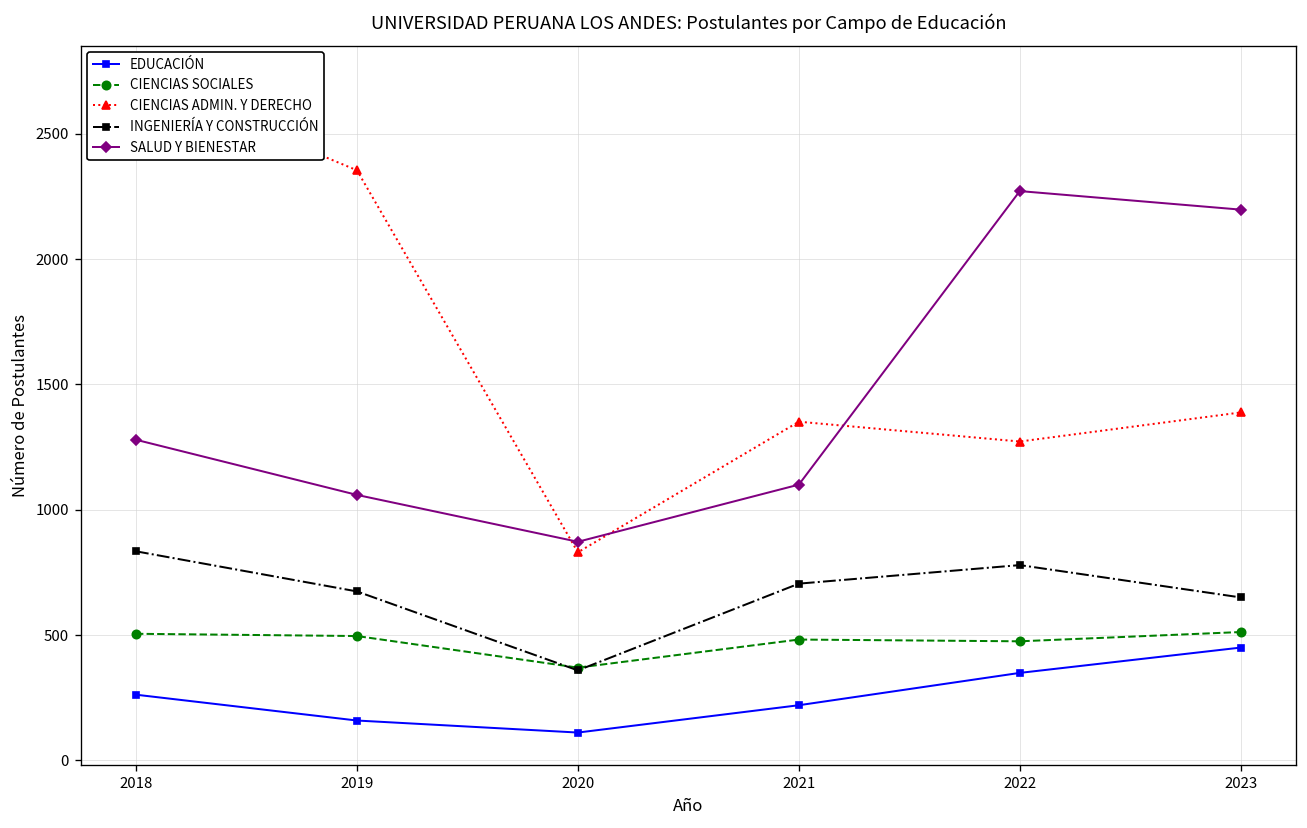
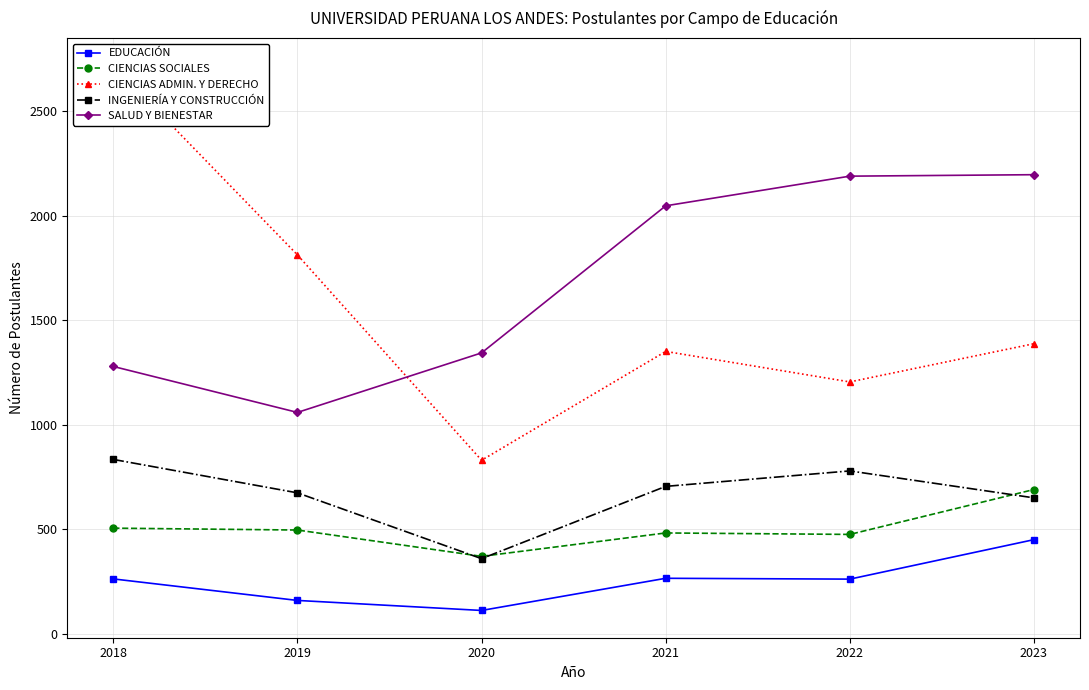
CIENCIAS ADMIN. Y DERECHO, 2019: 2350 -> 1810
SALUD Y BIENESTAR, 2020: 870 -> 1340
EDUCACIÓN, 2021: 220 -> 270
SALUD Y BIENESTAR, 2021: 1100 -> 2050
EDUCACIÓN, 2022: 350 -> 260
CIENCIAS ADMIN. Y DERECHO, 2022: 1270 -> 1210
SALUD Y BIENESTAR, 2022: 2270 -> 2190
CIENCIAS SOCIALES, 2023: 510 -> 690
